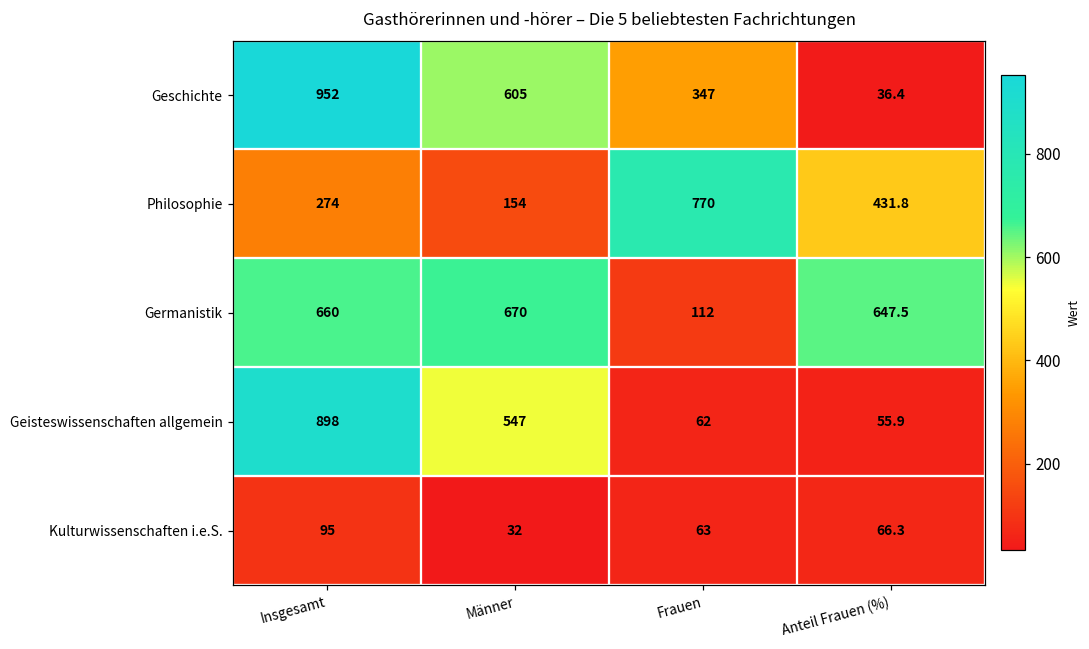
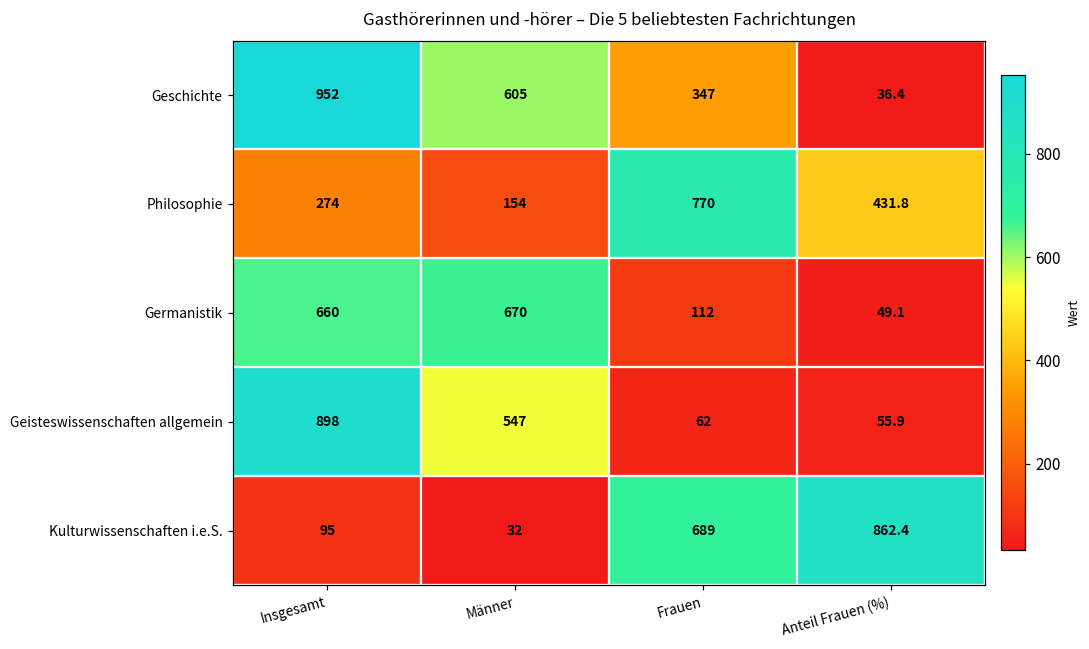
Germanistik, Anteil Frauen (%): 647.5 -> 49.1
Kulturwissenschaften i.e.S., Frauen: 63 -> 689
Kulturwissenschaften i.e.S., Anteil Frauen (%): 66.3 -> 862.4
